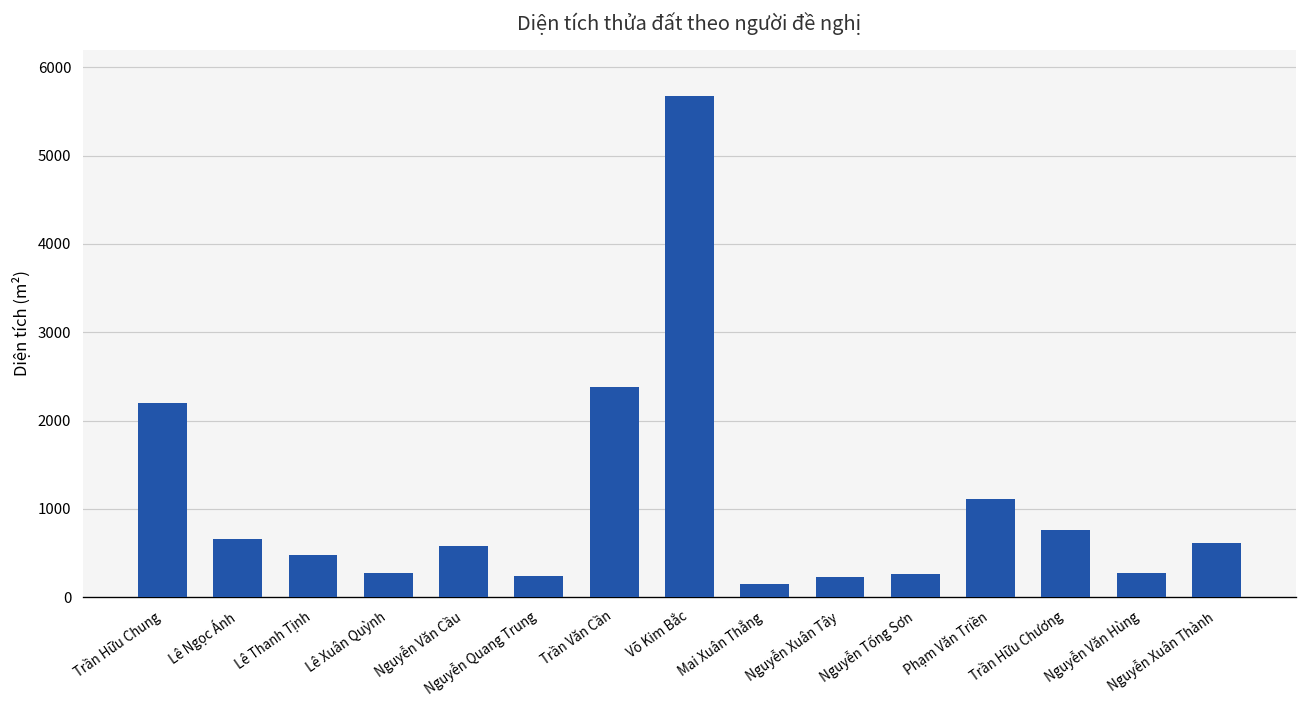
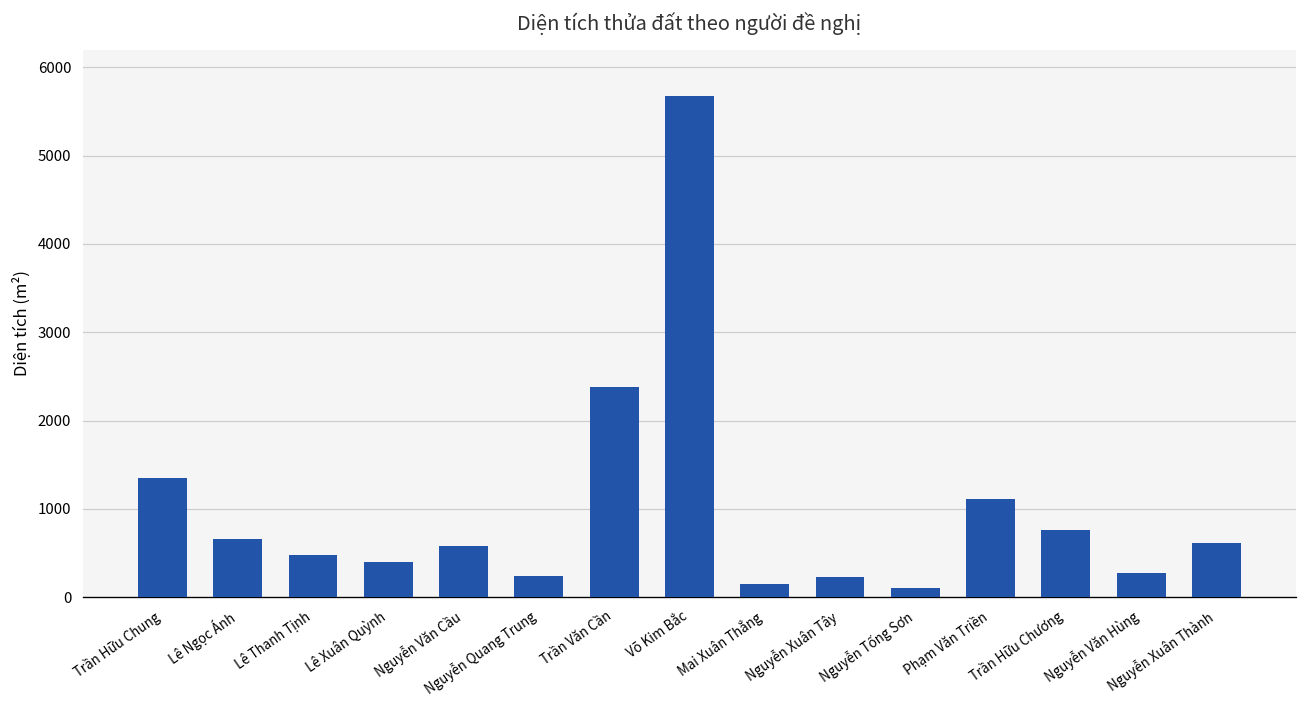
Trần Hữu Chung: 2200 -> 1300
Lê Xuân Quỳnh: 300 -> 400
Nguyễn Tống Sơn: 300 -> 100
